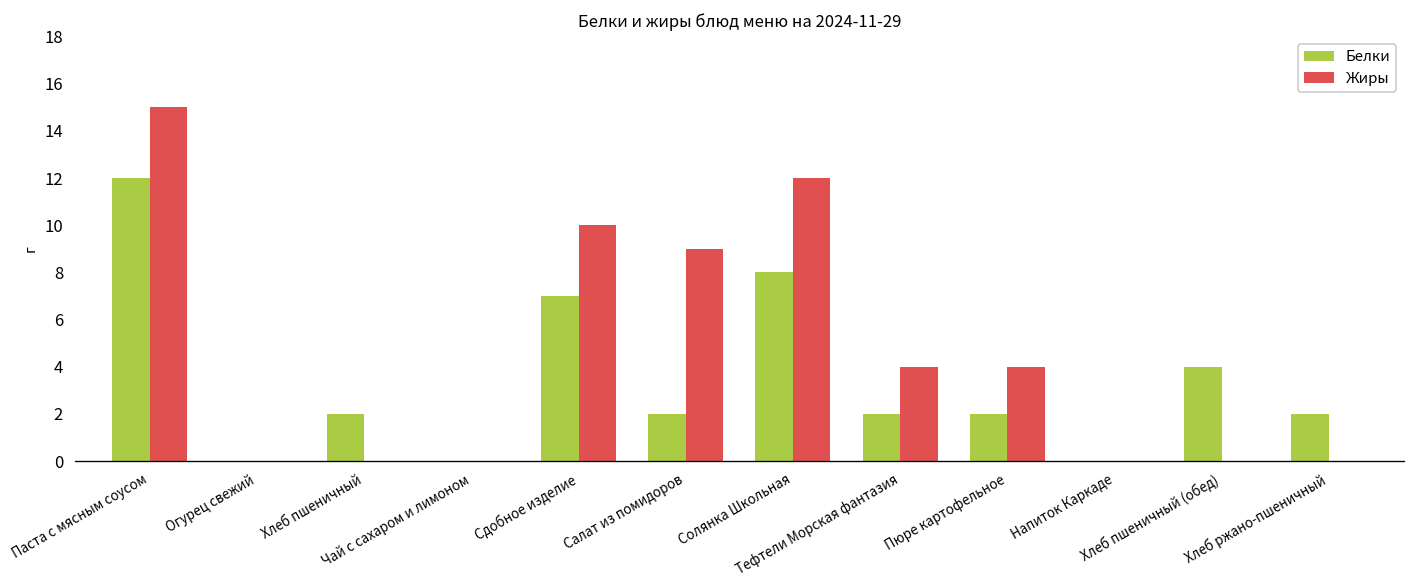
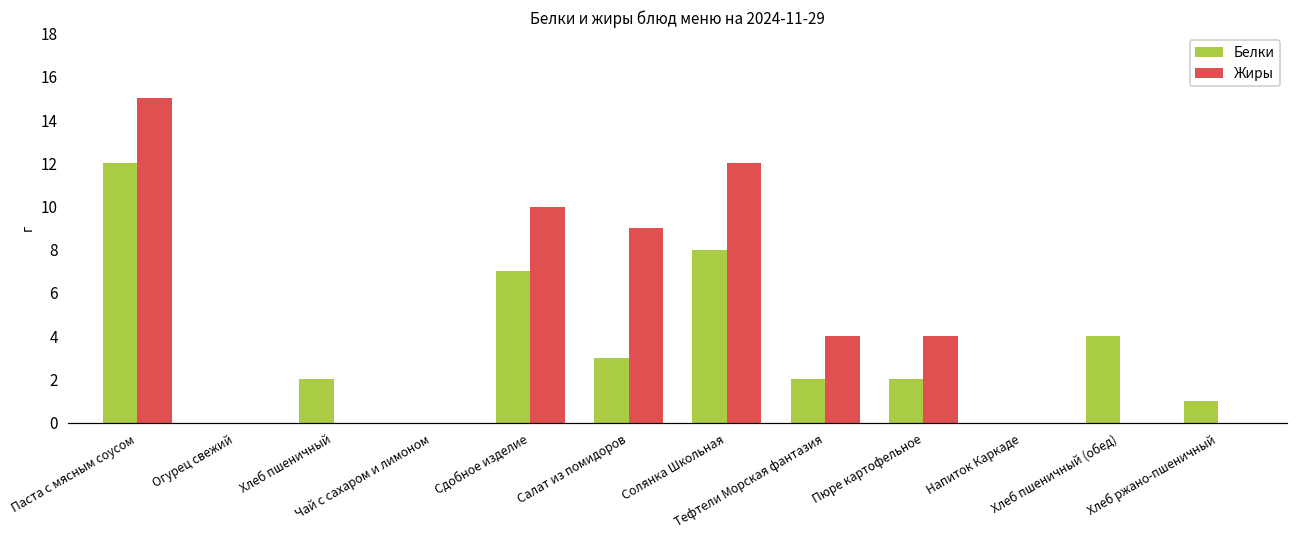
Белки, Салат из помидоров: 2 -> 3
Белки, Хлеб ржано-пшеничный: 2 -> 1
